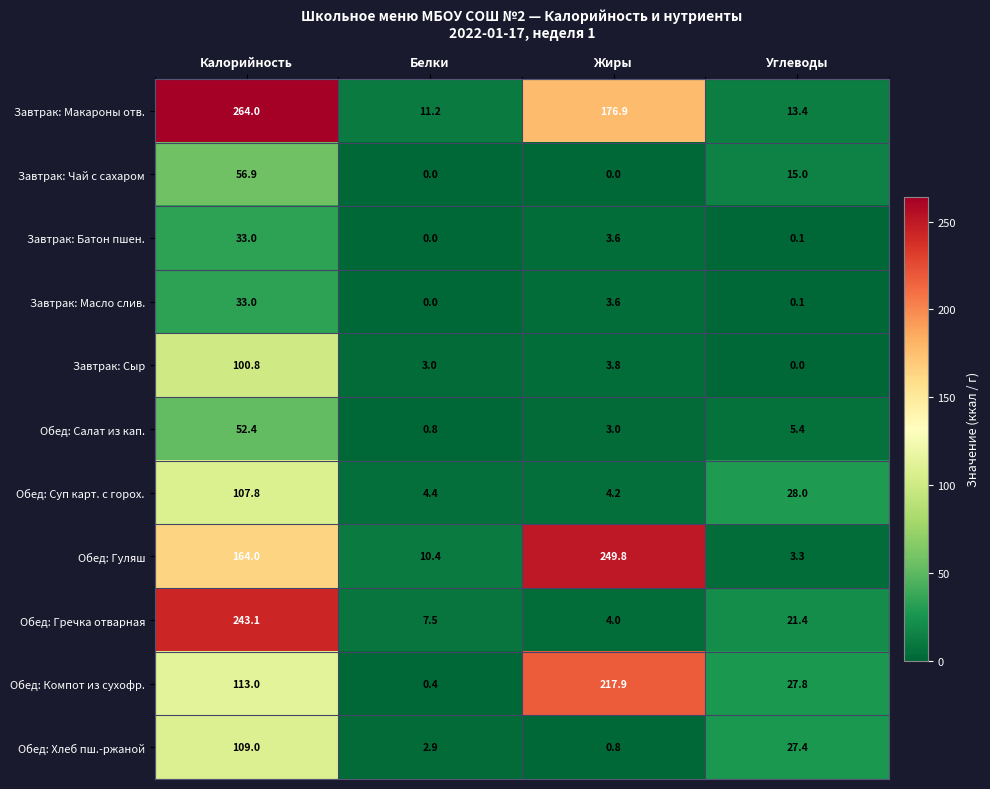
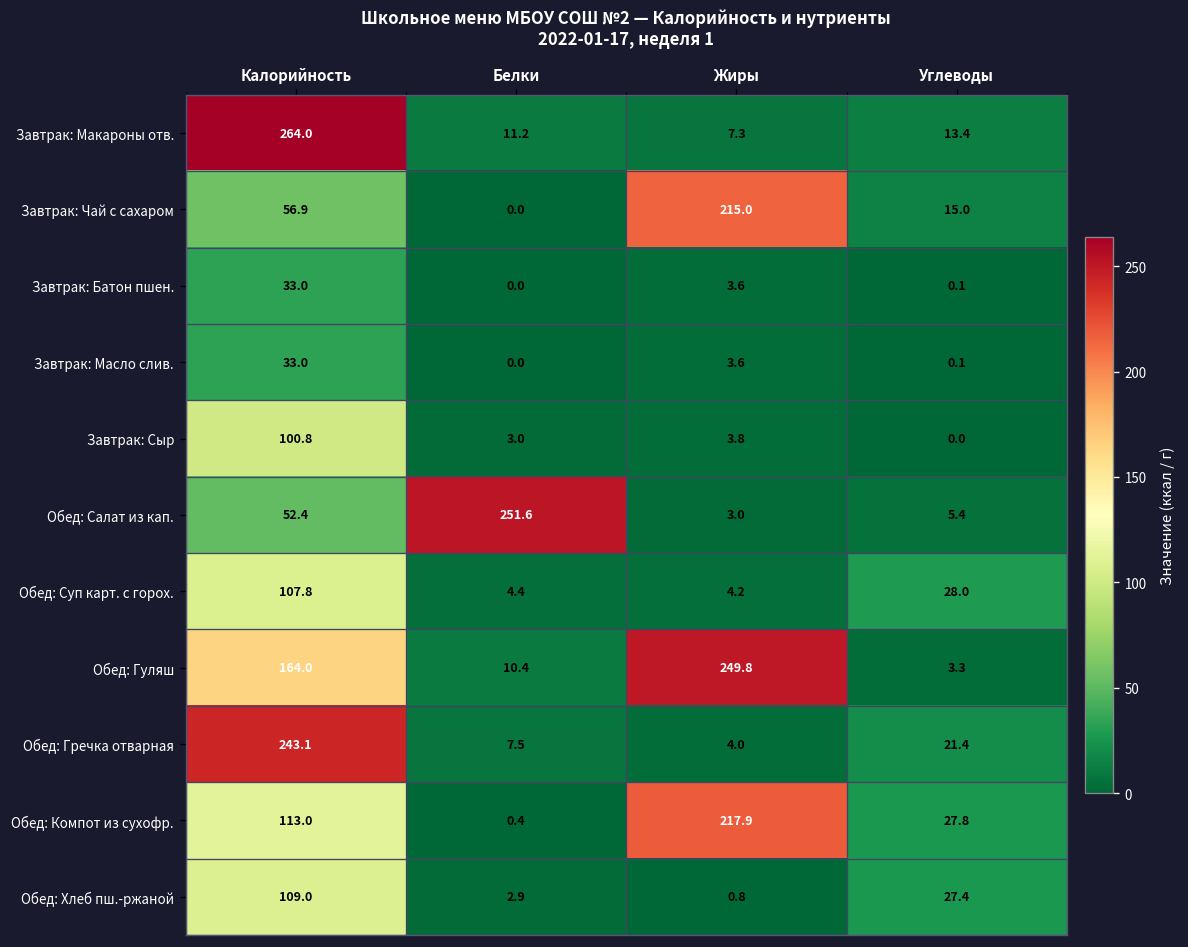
Завтрак: Макароны отв., Жиры: 176.9 -> 7.3
Завтрак: Чай с сахаром, Жиры: 0.0 -> 215.0
Обед: Салат из кап., Белки: 0.8 -> 251.6
